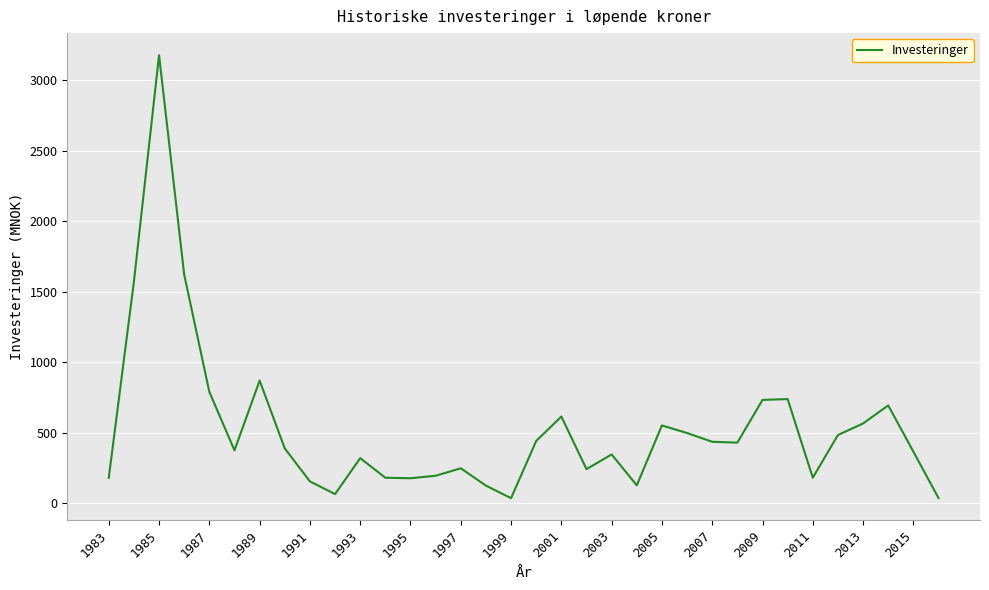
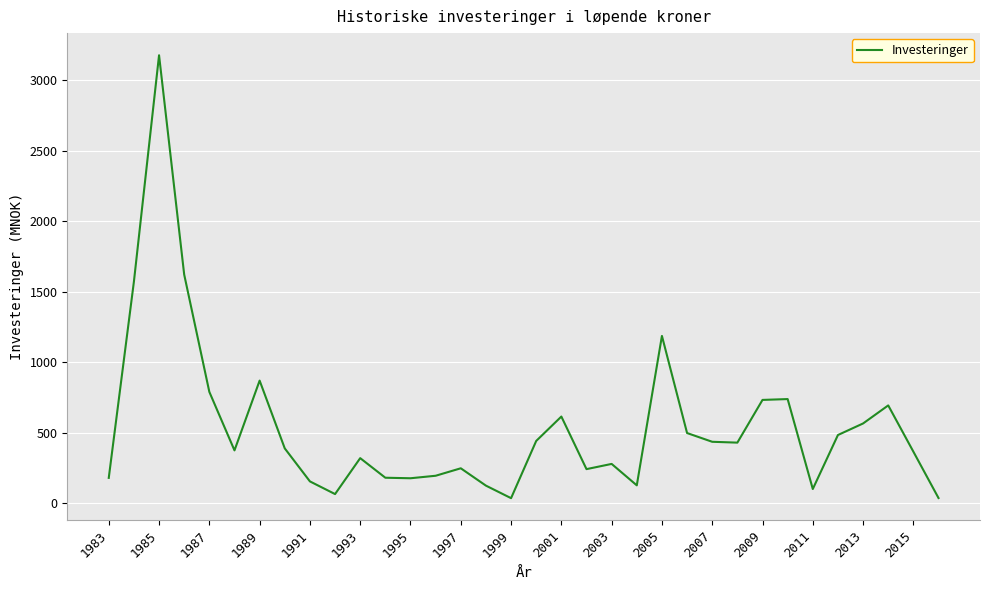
2003: 350 -> 280
2005: 550 -> 1190
2011: 180 -> 100
